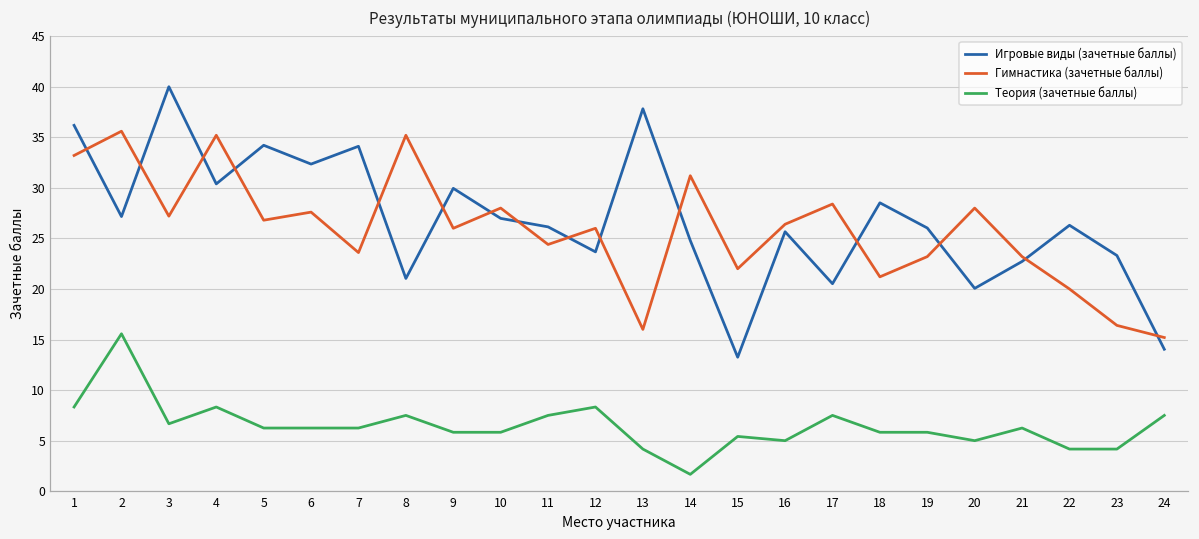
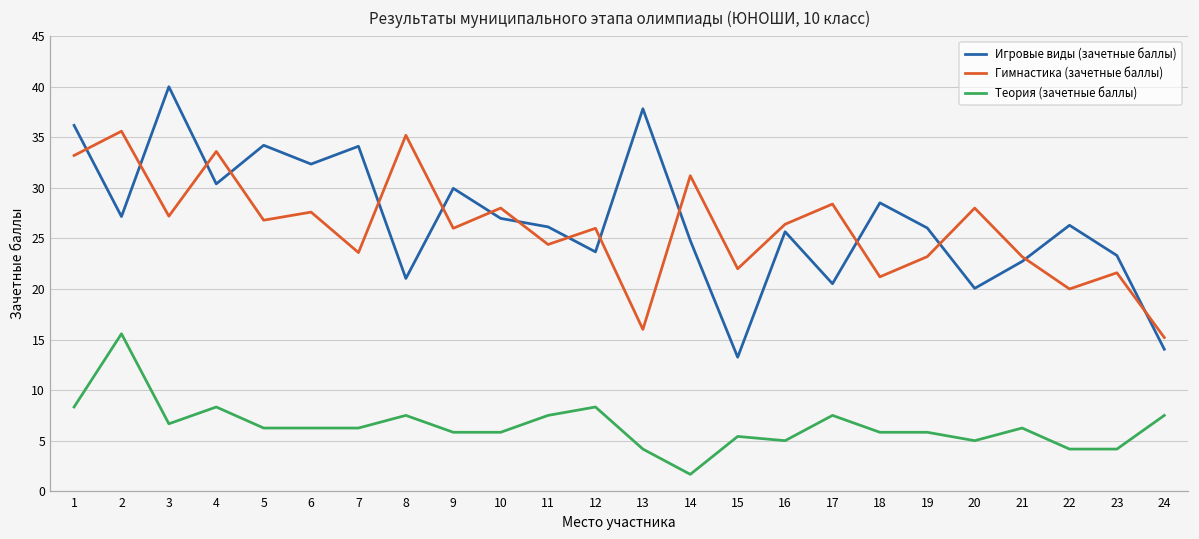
Гимнастика (зачетные баллы), 4: 35 -> 34
Гимнастика (зачетные баллы), 23: 16 -> 22
